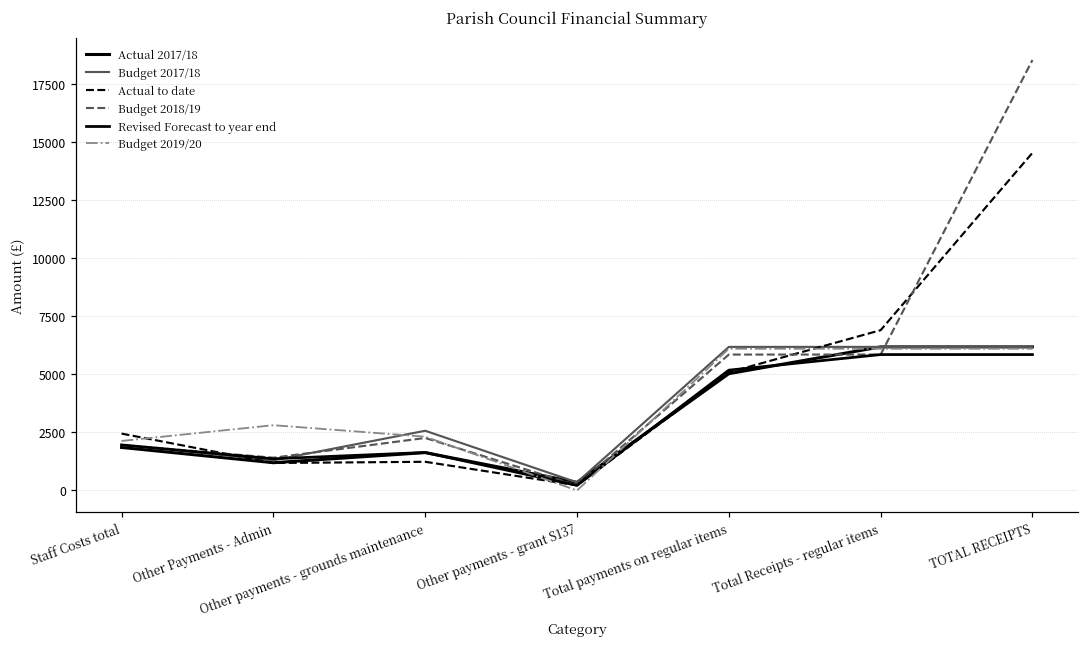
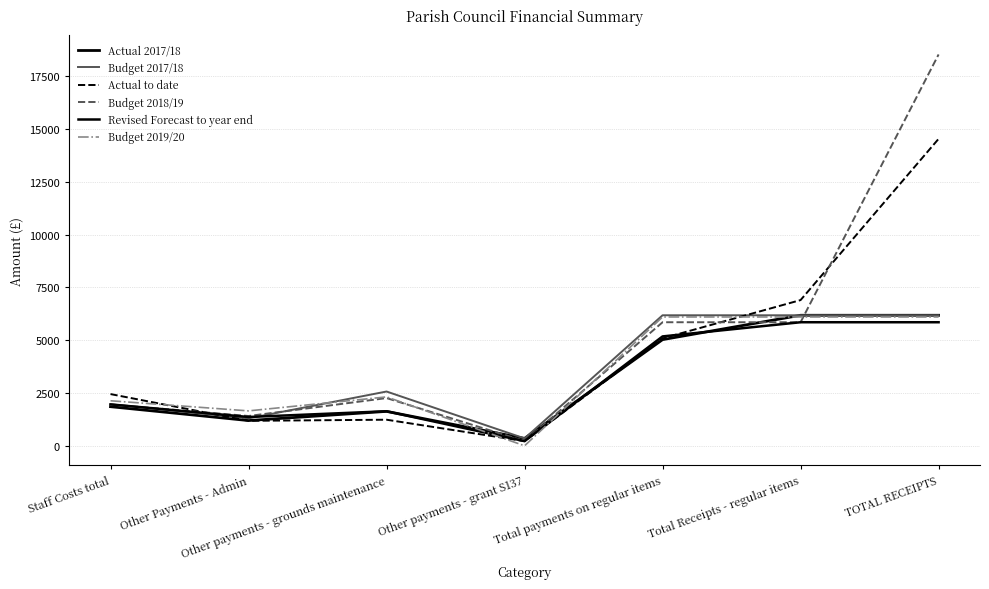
Budget 2019/20, Other Payments - Admin: 2800 -> 1700
